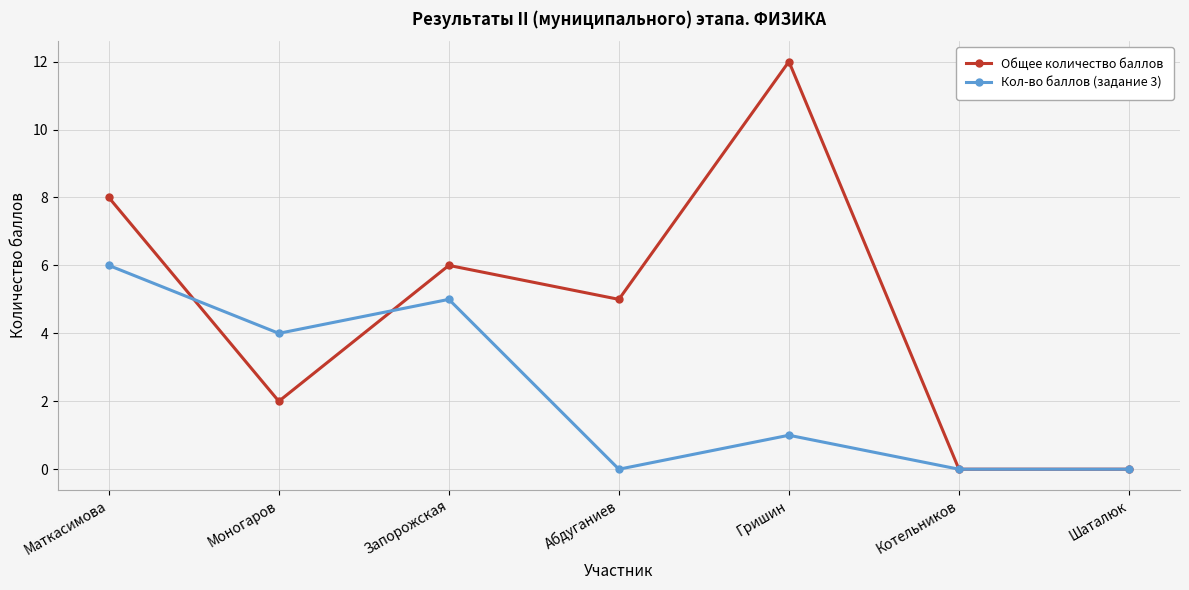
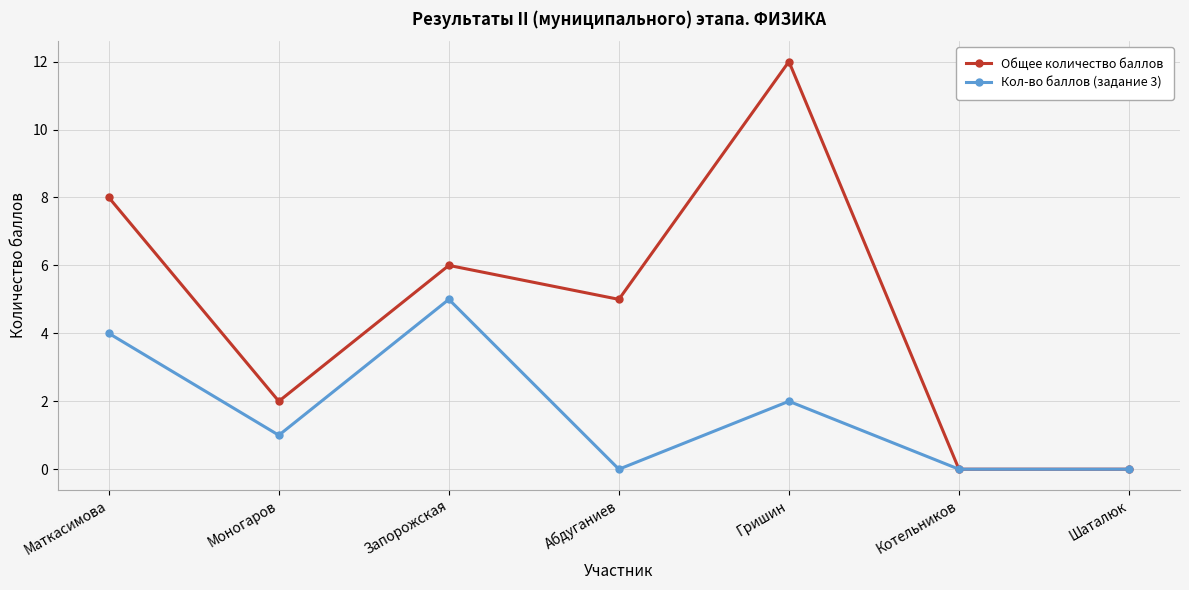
Кол-во баллов (задание 3), Маткасимова: 6 -> 4
Кол-во баллов (задание 3), Моногаров: 4 -> 1
Кол-во баллов (задание 3), Гришин: 1 -> 2
